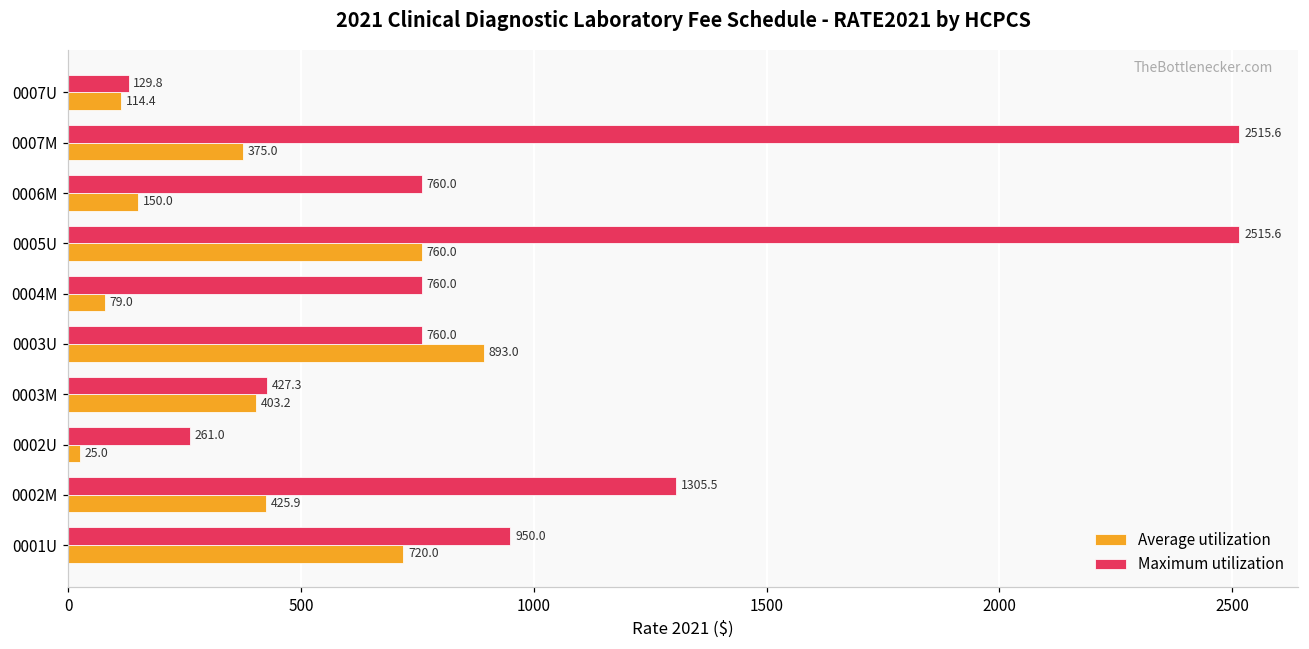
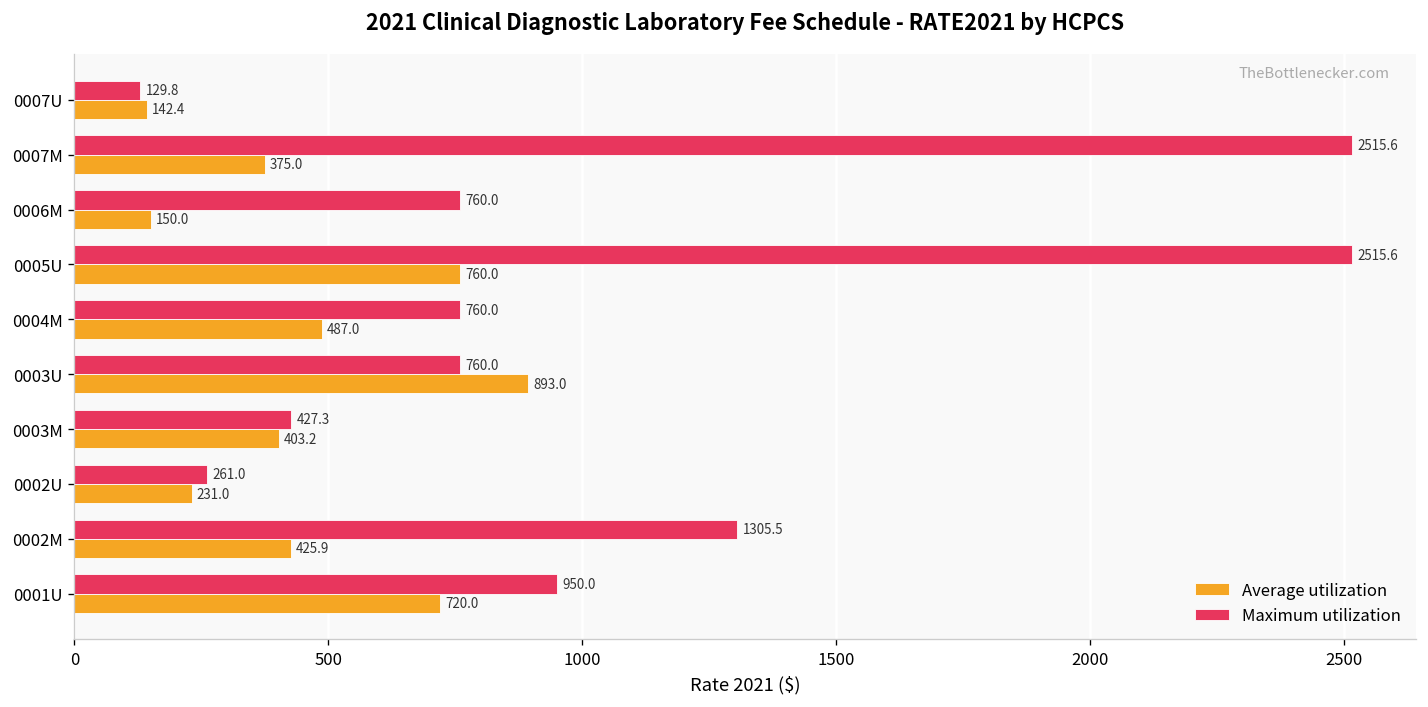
Average utilization, 0007U: 114.4 -> 142.4
Average utilization, 0004M: 79.0 -> 487.0
Average utilization, 0002U: 25.0 -> 231.0
